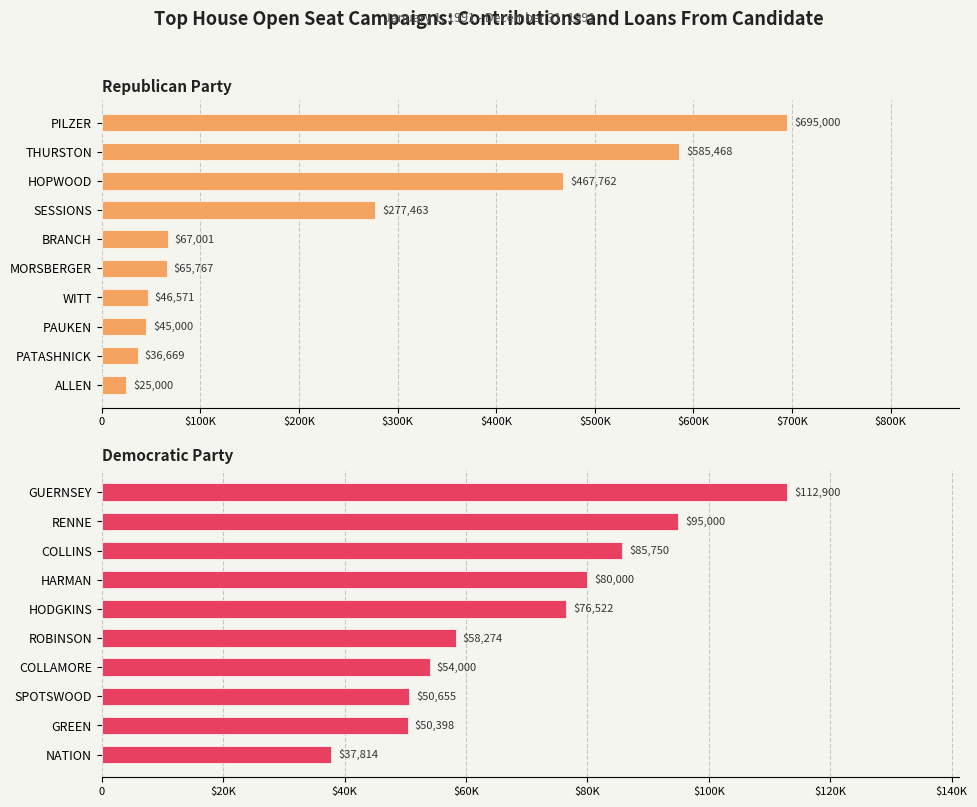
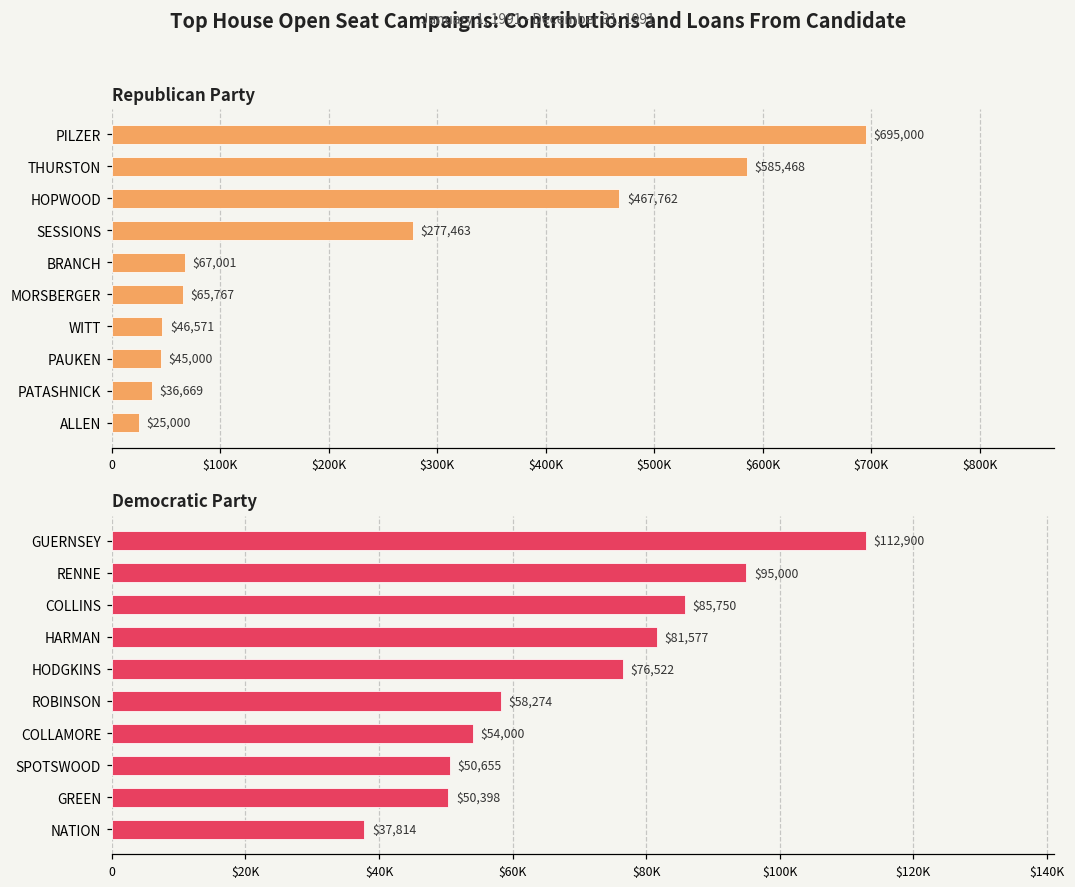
Democratic Party, HARMAN: $80,000 -> $81,577
